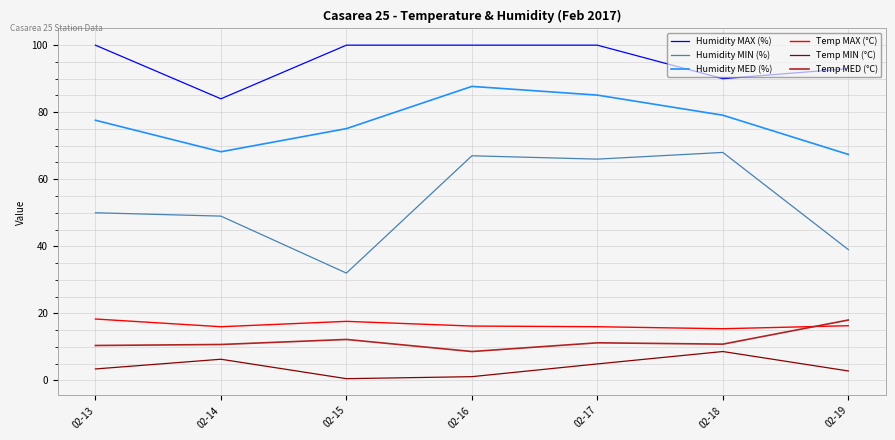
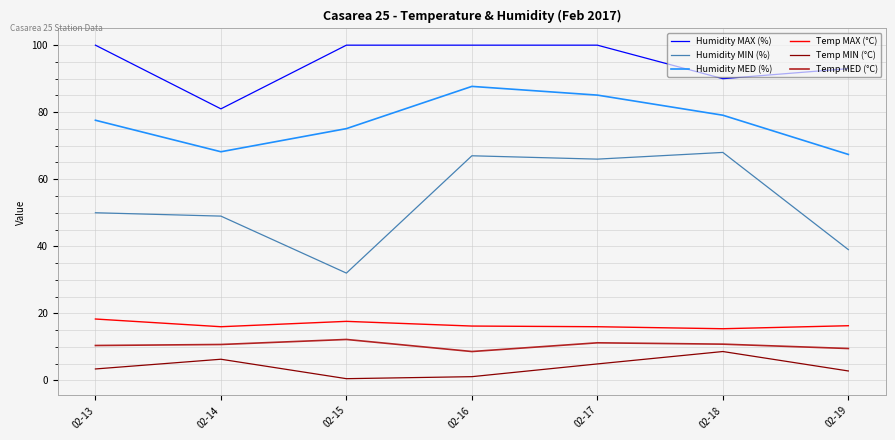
Humidity MAX (%), 02-14: 84 -> 81
Temp MED (°C), 02-19: 18 -> 10
